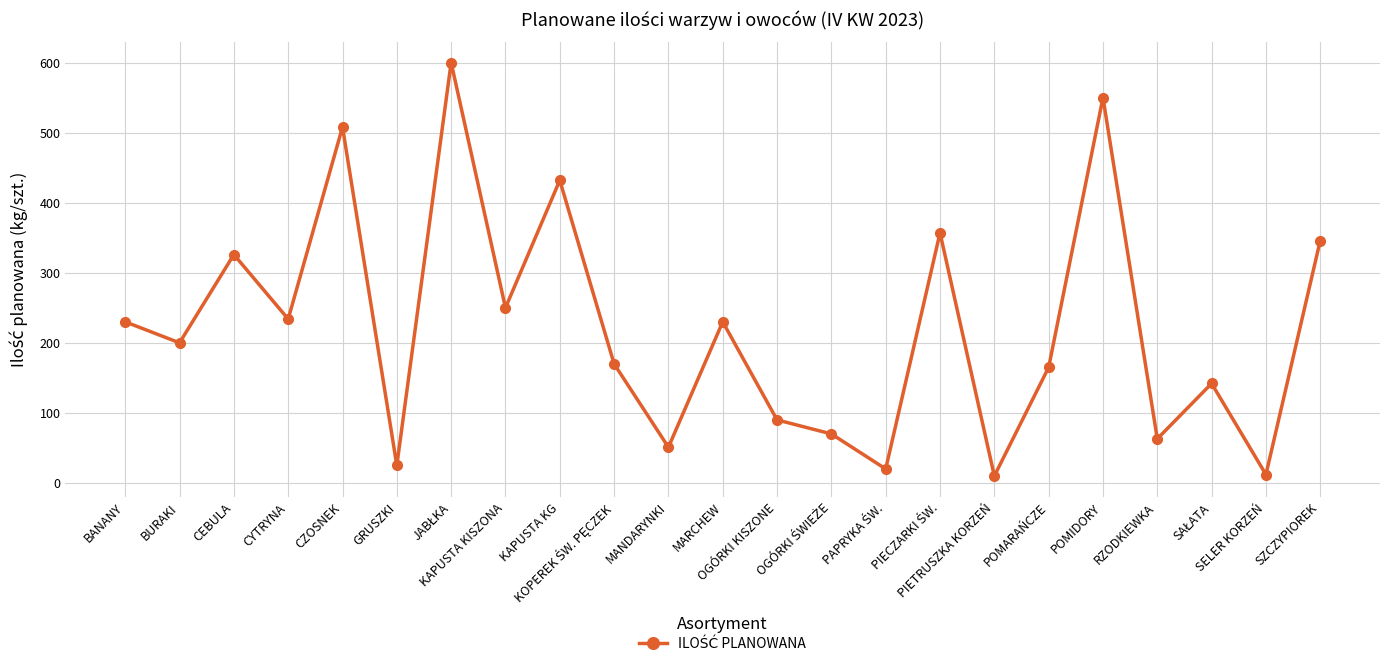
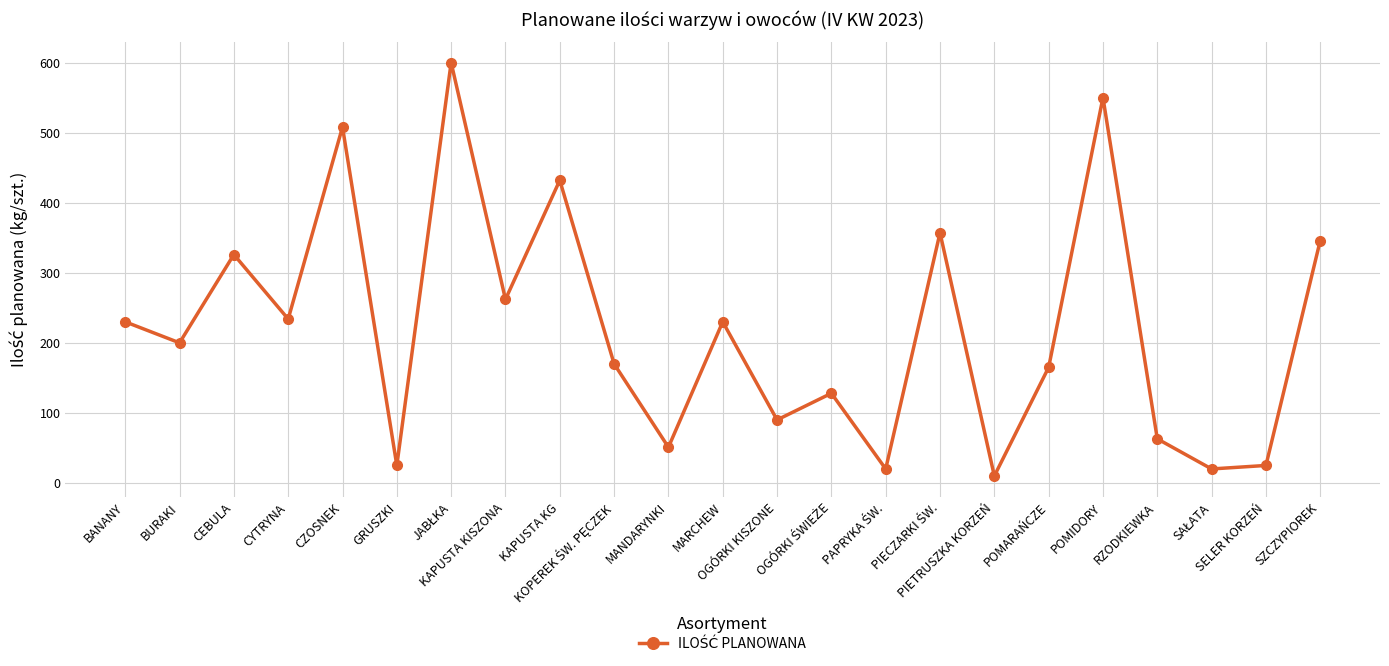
KAPUSTA KISZONA: 250 -> 260
OGÓRKI ŚWIEŻE: 70 -> 130
SAŁATA: 140 -> 20
SELER KORZEŃ: 10 -> 30
